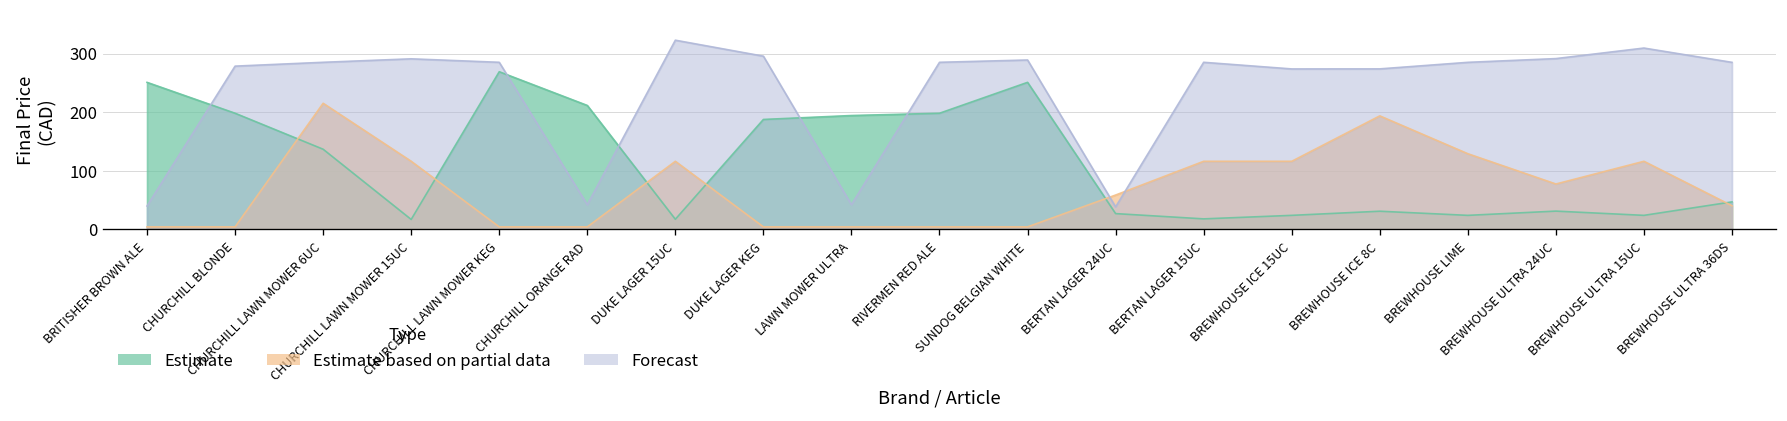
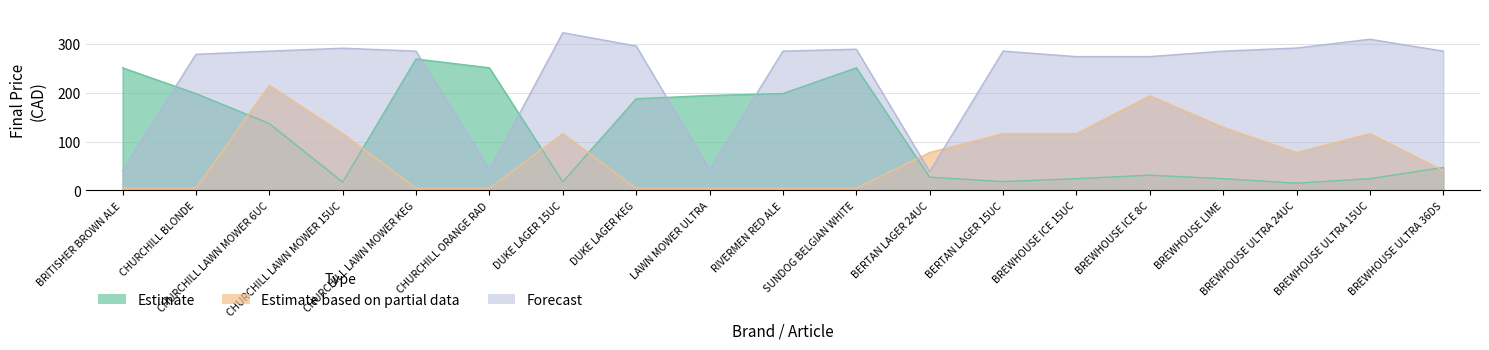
Estimate, CHURCHILL ORANGE RAD: 210 -> 250
Estimate based on partial data, BERTAN LAGER 24UC: 60 -> 80
Estimate, BREWHOUSE ULTRA 24UC: 30 -> 10
